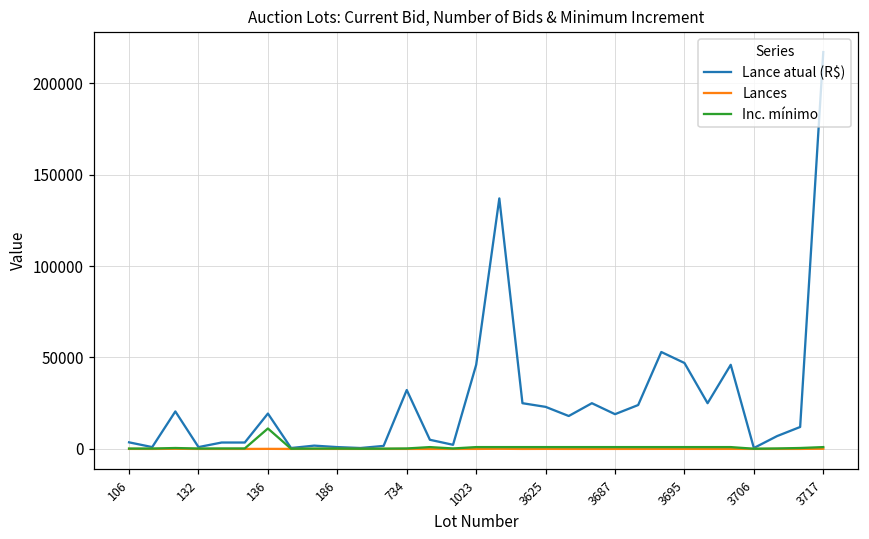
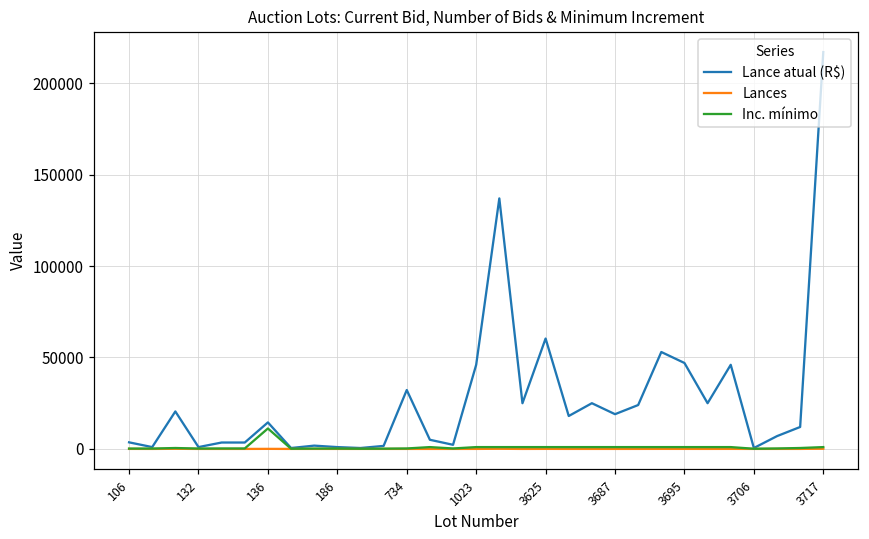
Lance atual (R$), 136: 19000 -> 15000
Lance atual (R$), 3625: 23000 -> 60000
